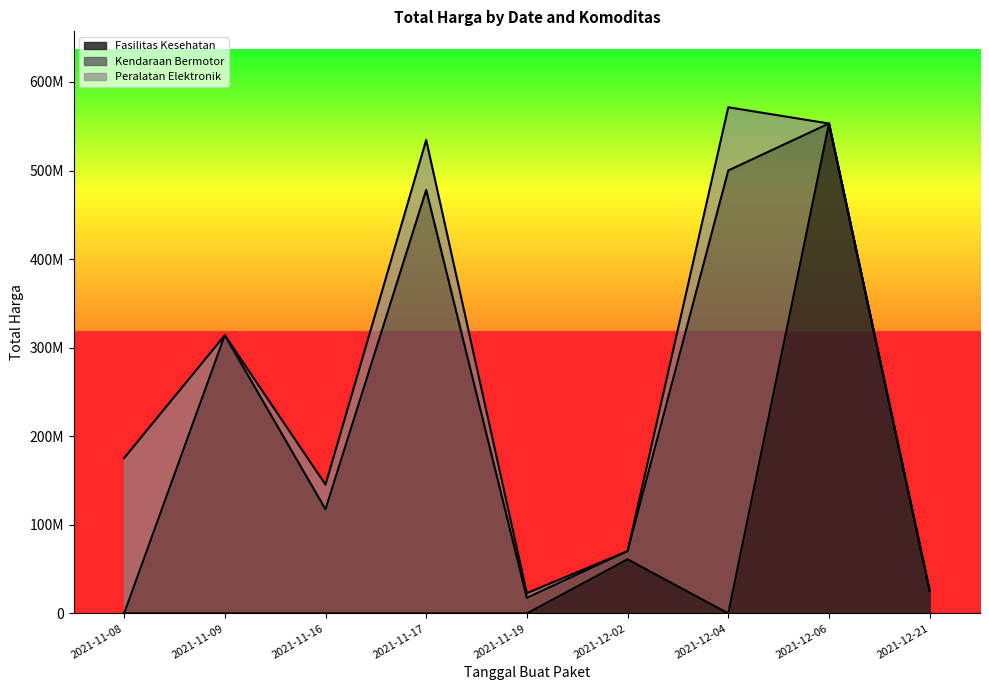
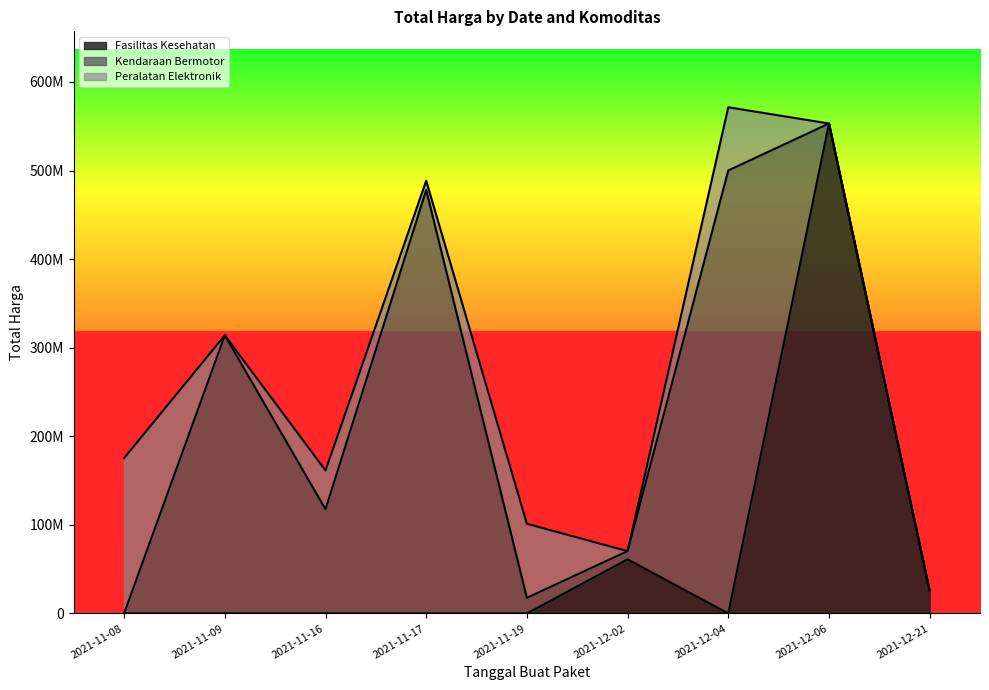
Peralatan Elektronik, 2021-11-16: 30000000 -> 40000000
Peralatan Elektronik, 2021-11-17: 60000000 -> 10000000
Peralatan Elektronik, 2021-11-19: 10000000 -> 80000000
